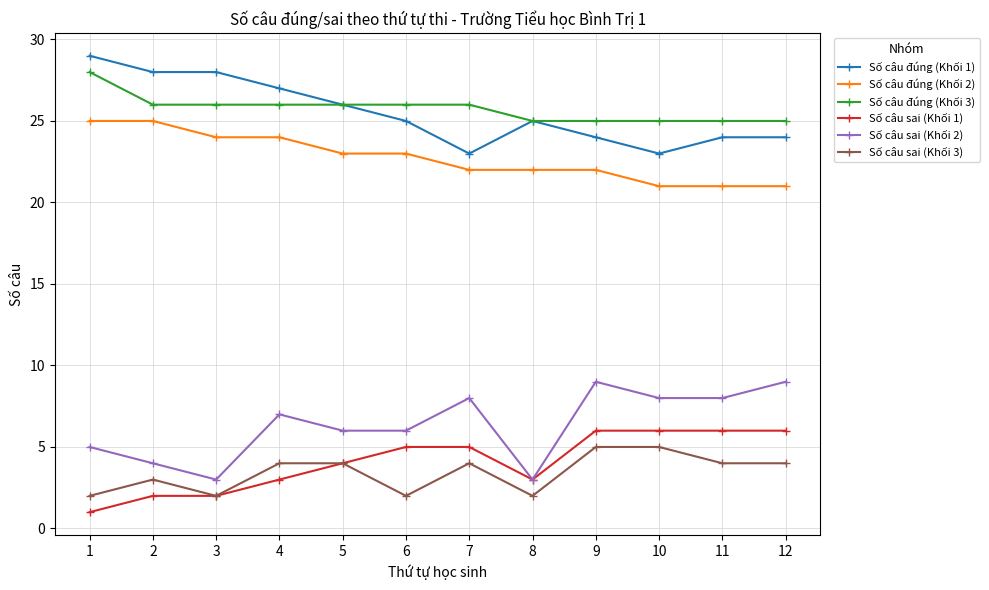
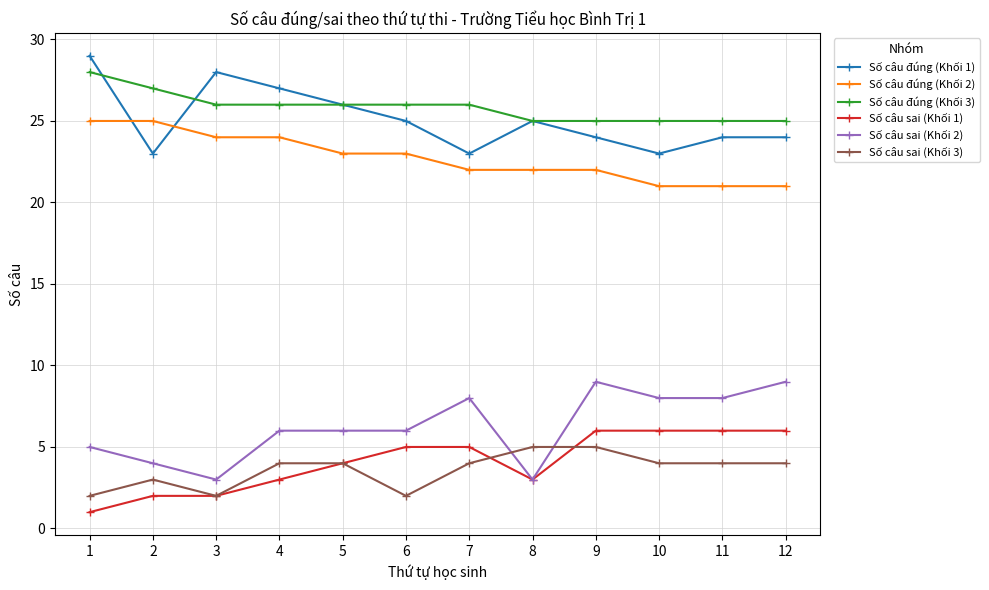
Số câu đúng (Khối 1), 2: 28 -> 23
Số câu đúng (Khối 3), 2: 26 -> 27
Số câu sai (Khối 2), 4: 7 -> 6
Số câu sai (Khối 3), 8: 2 -> 5
Số câu sai (Khối 3), 10: 5 -> 4
